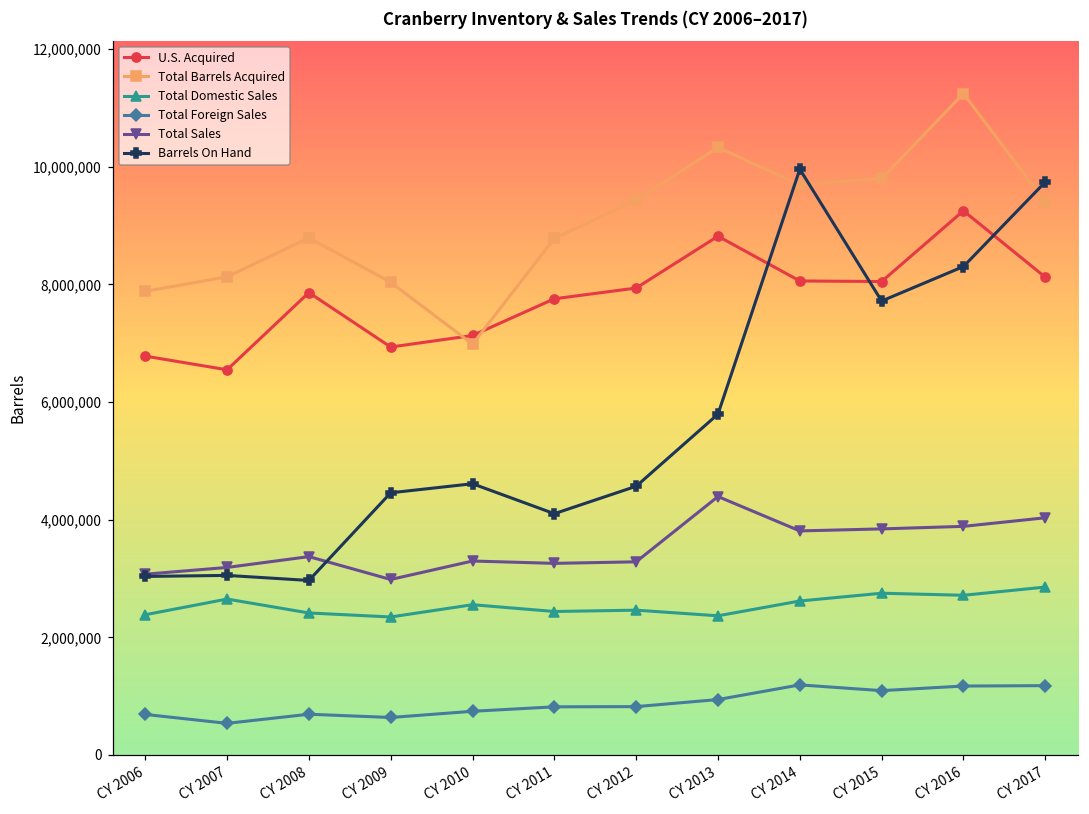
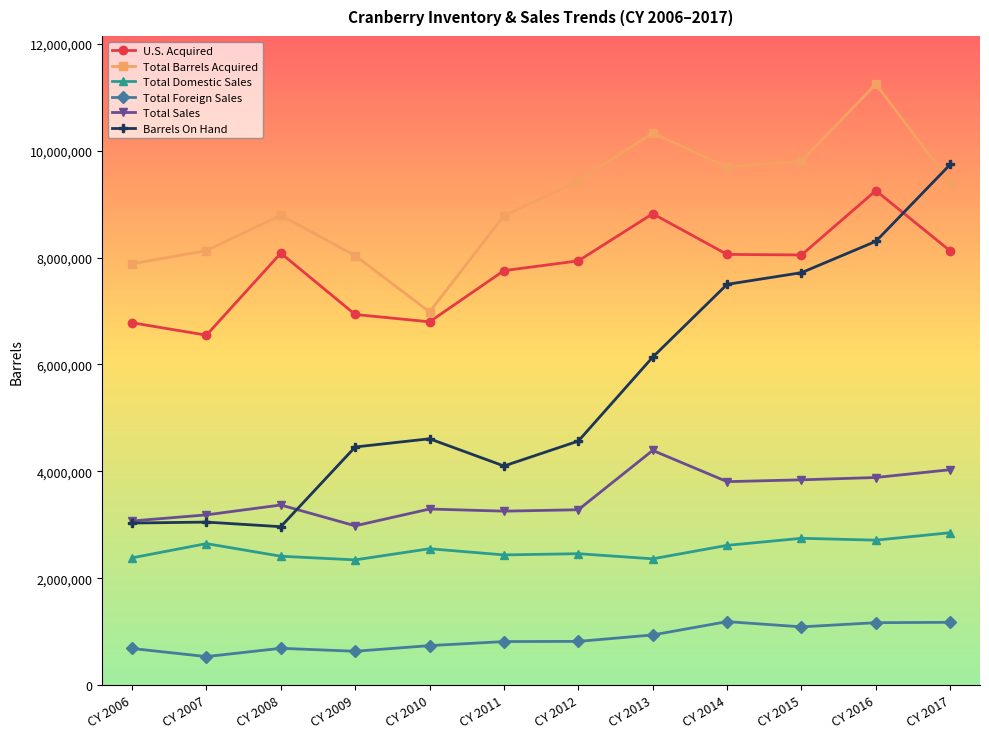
U.S. Acquired, CY 2008: 7,900,000 -> 8,100,000
U.S. Acquired, CY 2010: 7,100,000 -> 6,800,000
Barrels On Hand, CY 2013: 5,800,000 -> 6,100,000
Barrels On Hand, CY 2014: 10,000,000 -> 7,500,000
